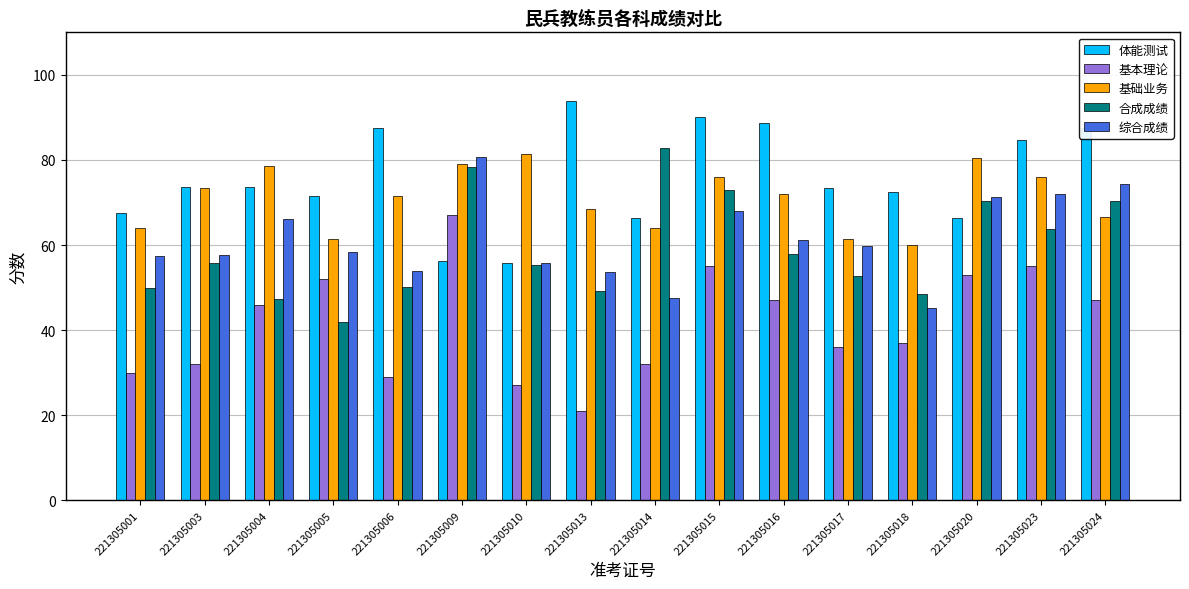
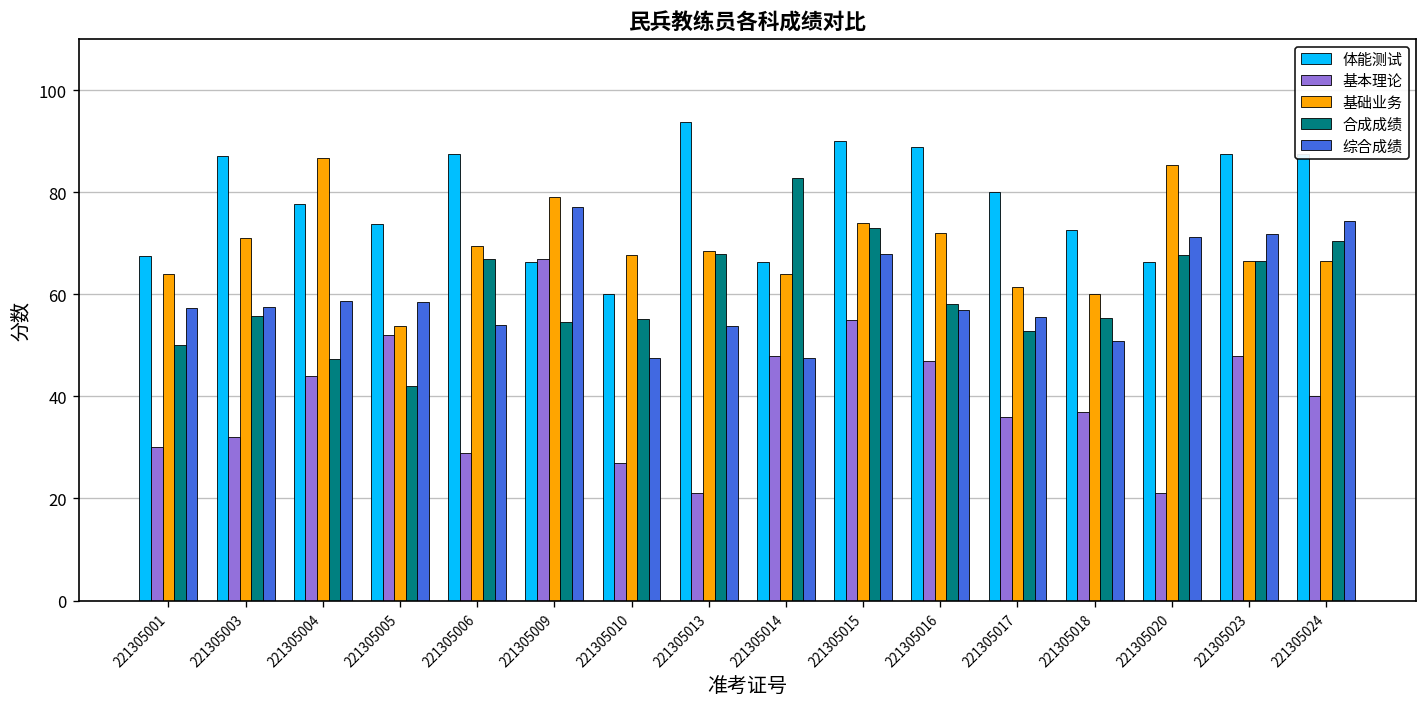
体能测试, 221305003: 74 -> 87
基础业务, 221305003: 74 -> 71
体能测试, 221305004: 74 -> 78
基本理论, 221305004: 46 -> 44
基础业务, 221305004: 79 -> 87
综合成绩, 221305004: 66 -> 59
体能测试, 221305005: 72 -> 74
基础业务, 221305005: 62 -> 54
基础业务, 221305006: 72 -> 70
合成成绩, 221305006: 50 -> 67
体能测试, 221305009: 56 -> 66
合成成绩, 221305009: 78 -> 55
综合成绩, 221305009: 81 -> 77
体能测试, 221305010: 56 -> 60
基础业务, 221305010: 82 -> 68
综合成绩, 221305010: 56 -> 47
合成成绩, 221305013: 49 -> 68
基本理论, 221305014: 32 -> 48
基础业务, 221305015: 76 -> 74
综合成绩, 221305016: 61 -> 57
体能测试, 221305017: 73 -> 80
综合成绩, 221305017: 60 -> 55
合成成绩, 221305018: 49 -> 55
综合成绩, 221305018: 45 -> 51
基本理论, 221305020: 53 -> 21
基础业务, 221305020: 81 -> 85
合成成绩, 221305020: 70 -> 68
体能测试, 221305023: 85 -> 88
基本理论, 221305023: 55 -> 48
基础业务, 221305023: 76 -> 67
合成成绩, 221305023: 64 -> 67
基本理论, 221305024: 47 -> 40
